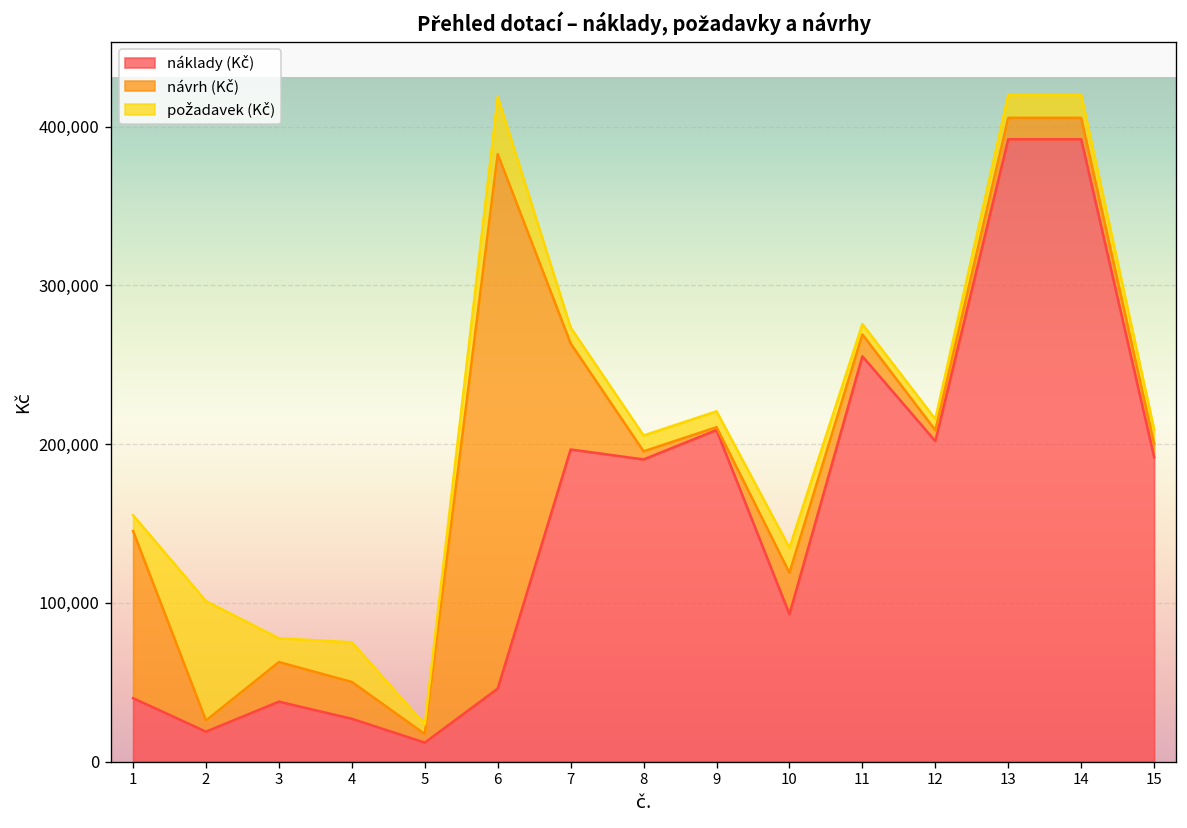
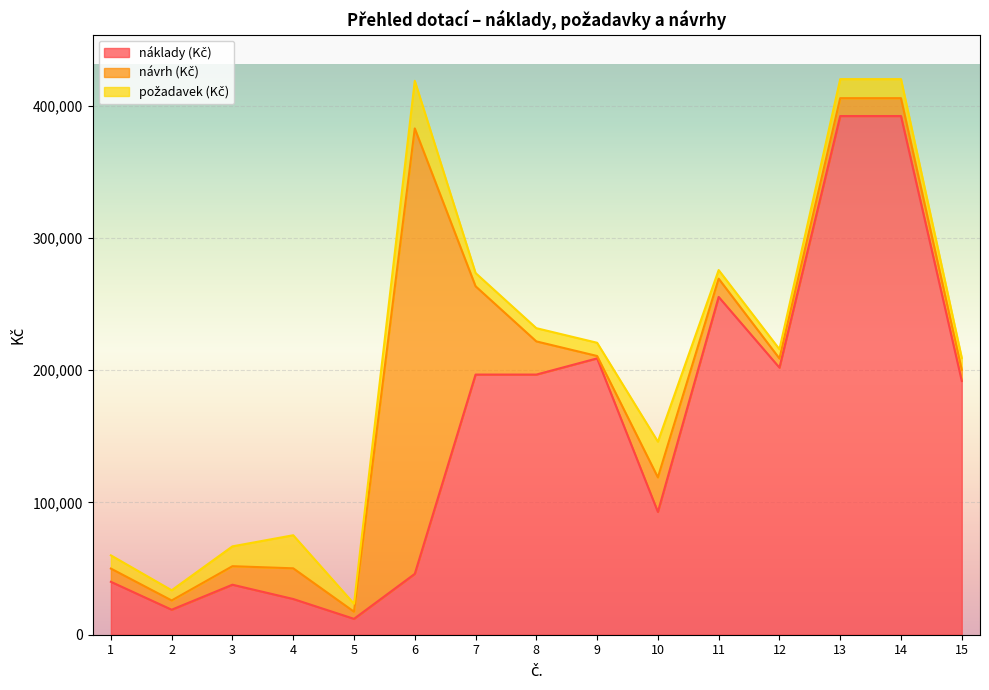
návrh (Kč), 1: 105,000 -> 10,000
požadavek (Kč), 2: 75,000 -> 8,000
návrh (Kč), 3: 25,000 -> 14,000
náklady (Kč), 8: 190,000 -> 197,000
návrh (Kč), 8: 5,000 -> 25,000
požadavek (Kč), 10: 16,000 -> 27,000
